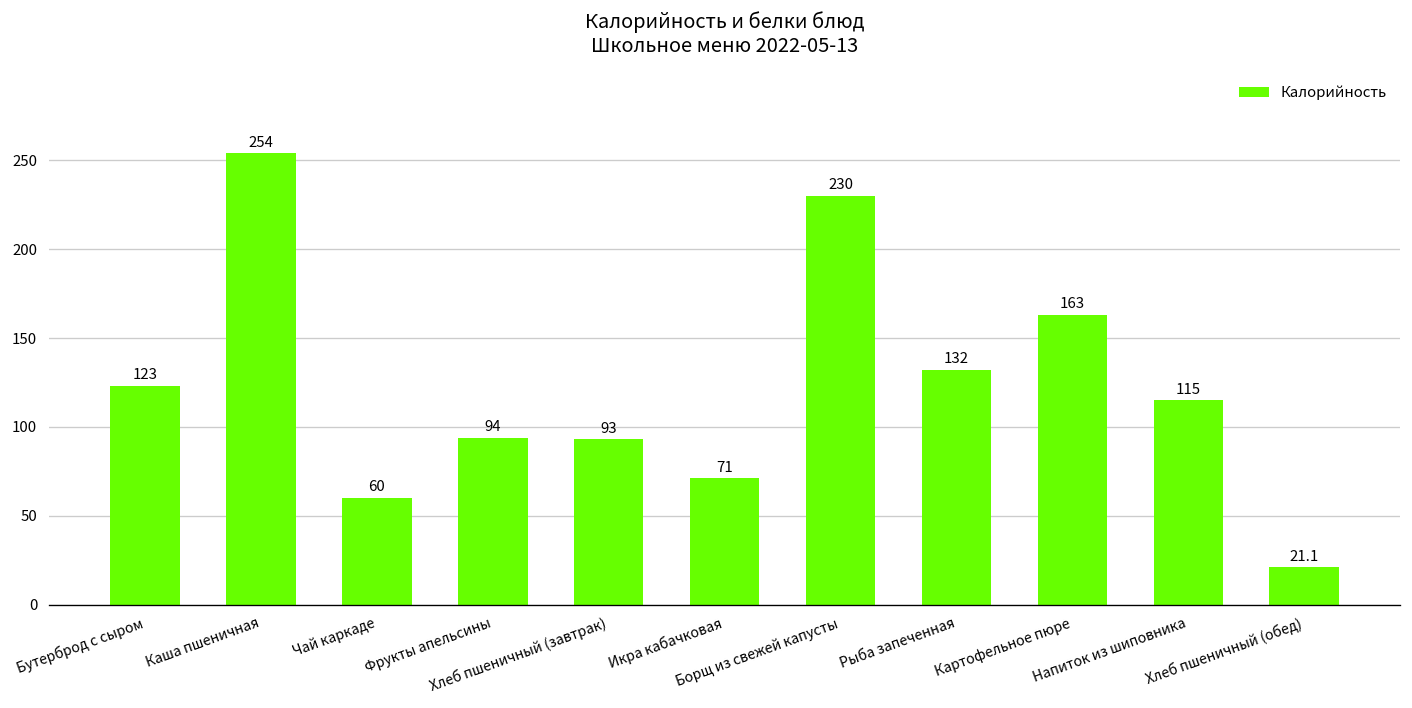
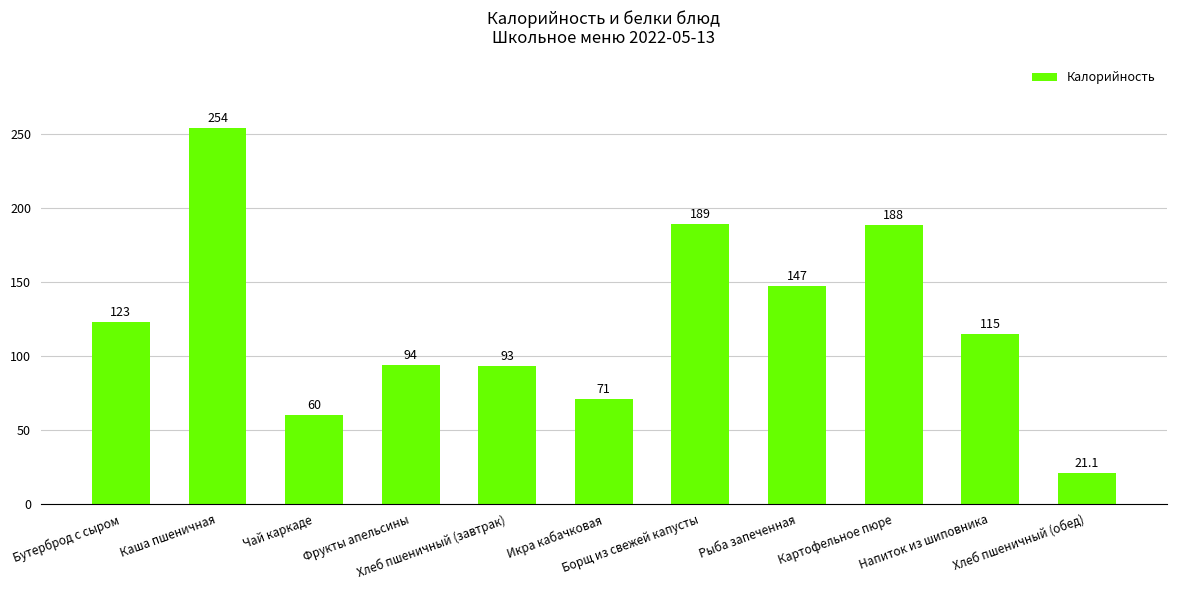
Борщ из свежей капусты: 230 -> 189
Рыба запеченная: 132 -> 147
Картофельное пюре: 163 -> 188
